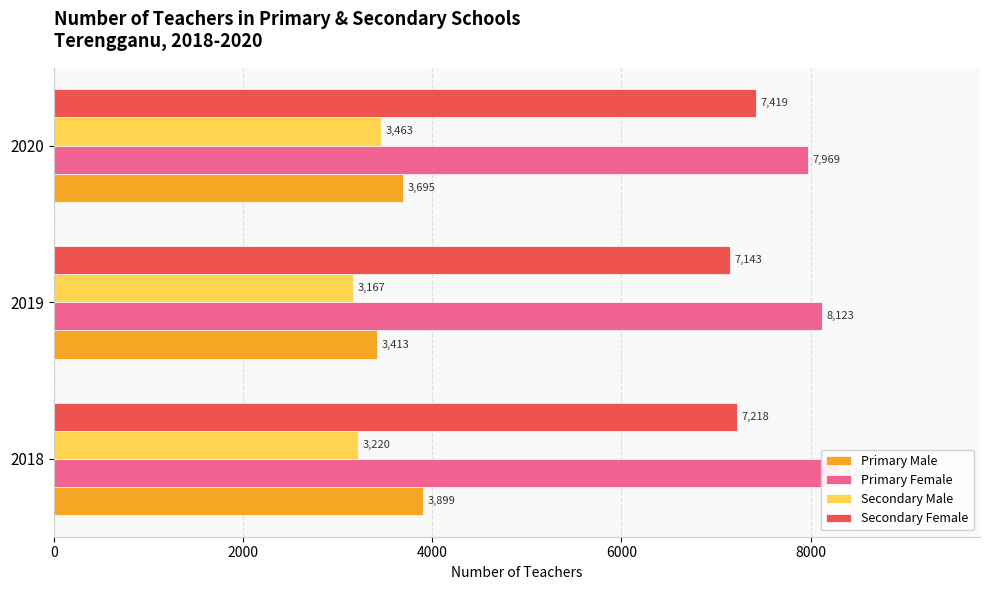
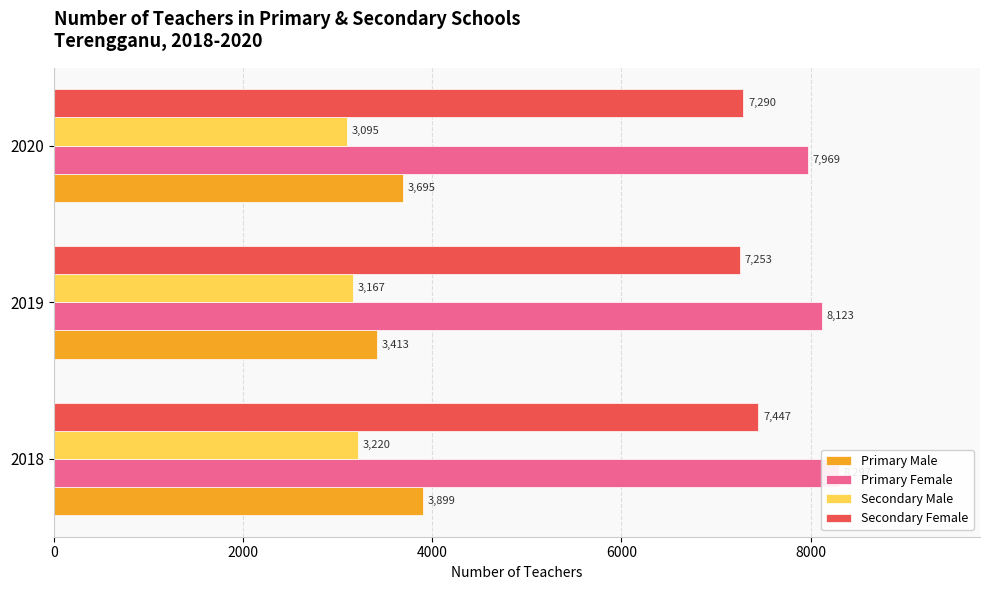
Secondary Female, 2020: 7,419 -> 7,290
Secondary Male, 2020: 3,463 -> 3,095
Secondary Female, 2019: 7,143 -> 7,253
Secondary Female, 2018: 7,218 -> 7,447
